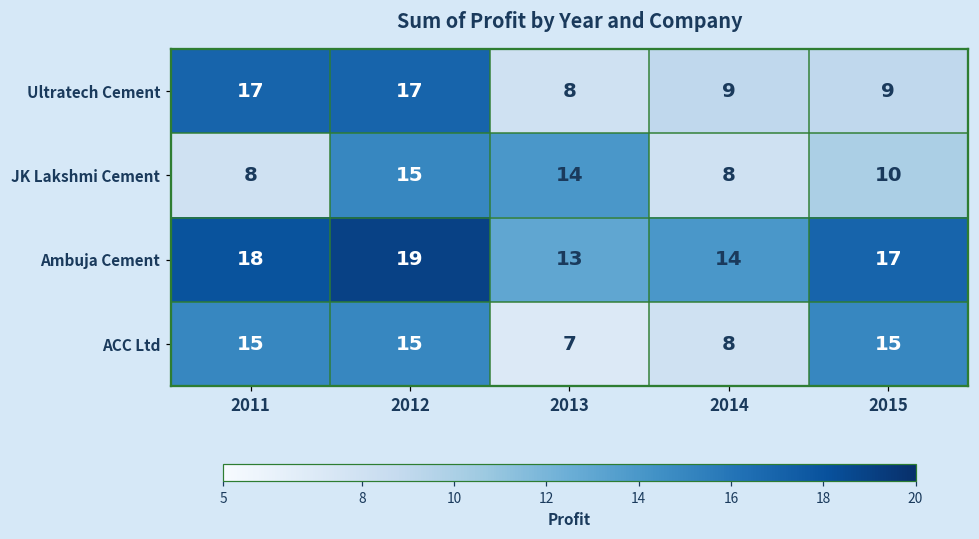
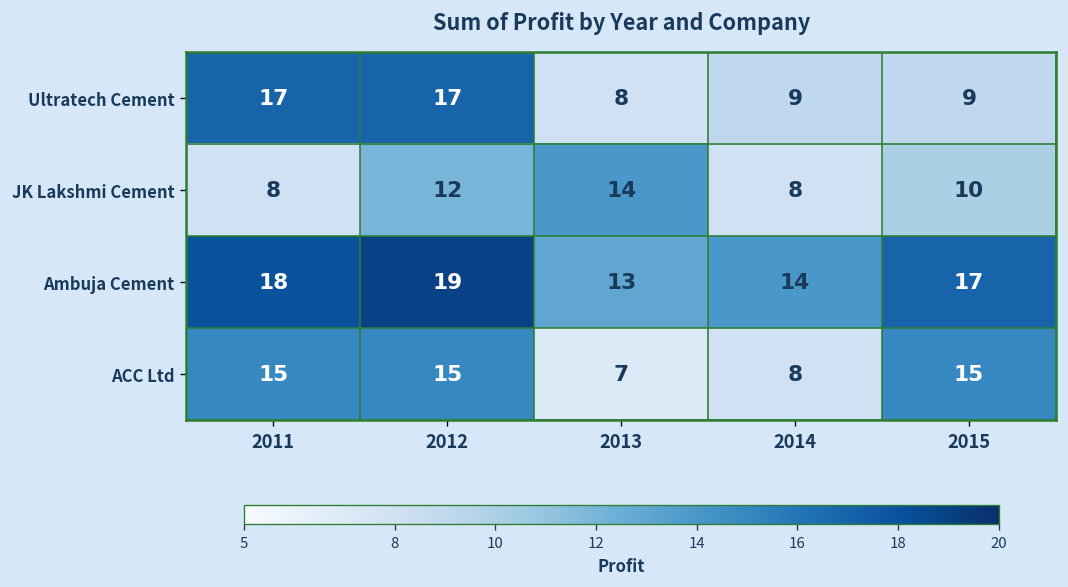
JK Lakshmi Cement, 2012: 15 -> 12
